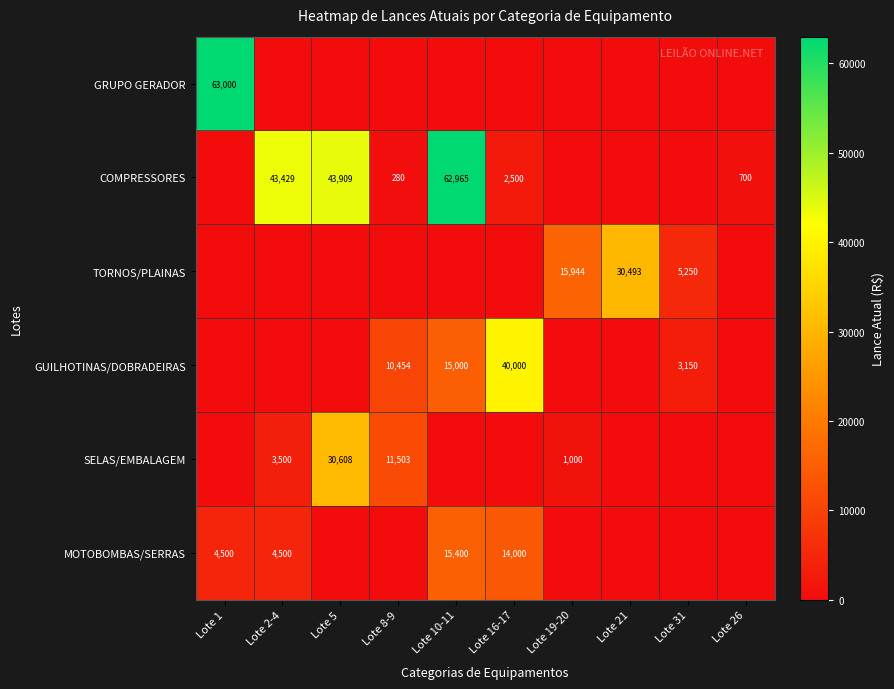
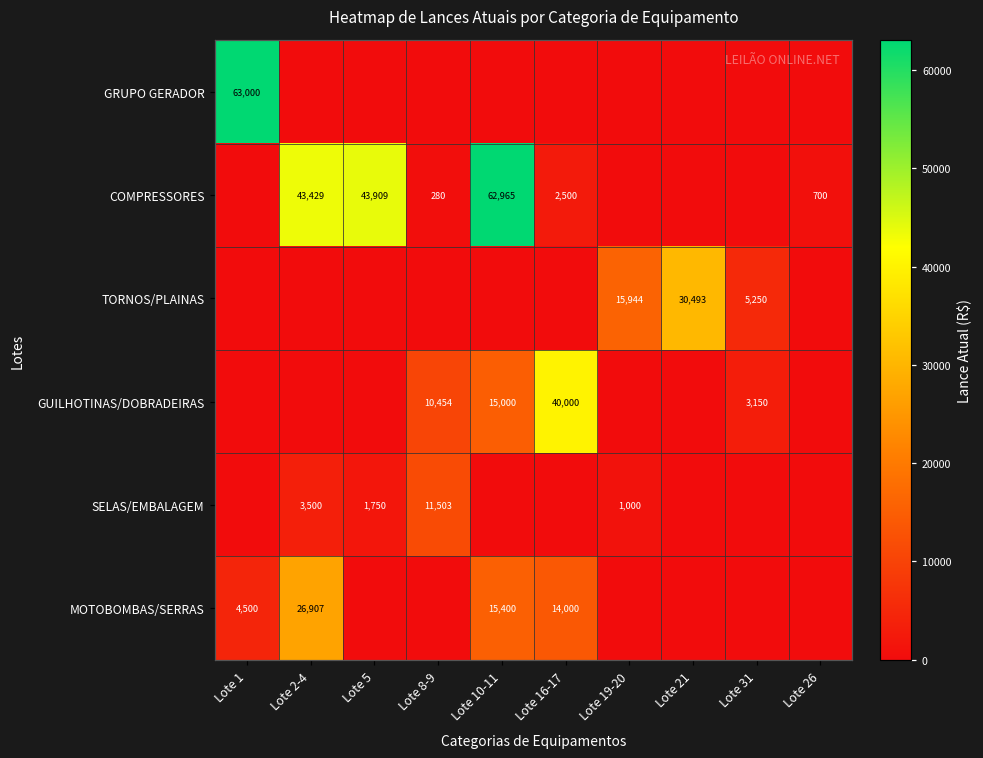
SELAS/EMBALAGEM, Lote 5: 30,608 -> 1,750
MOTOBOMBAS/SERRAS, Lote 2-4: 4,500 -> 26,907
